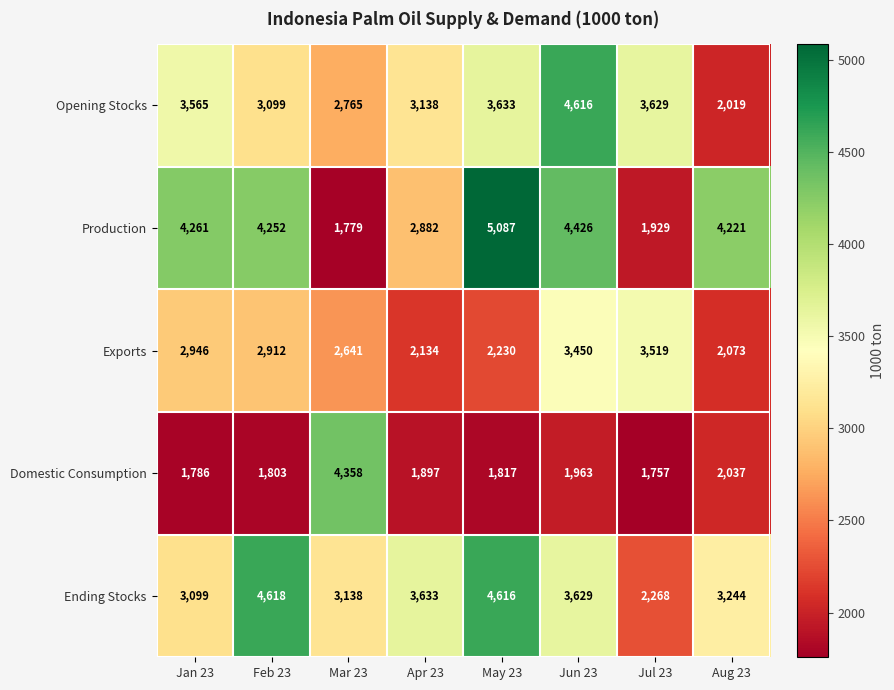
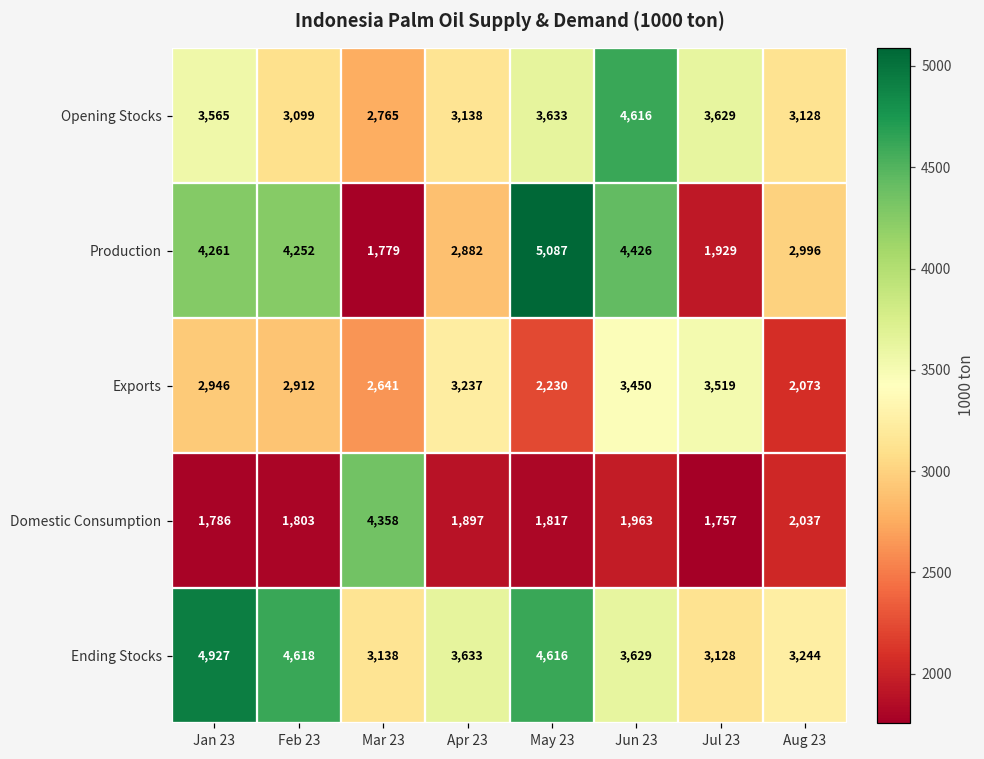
Opening Stocks, Aug 23: 2,019 -> 3,128
Production, Aug 23: 4,221 -> 2,996
Exports, Apr 23: 2,134 -> 3,237
Ending Stocks, Jan 23: 3,099 -> 4,927
Ending Stocks, Jul 23: 2,268 -> 3,128
